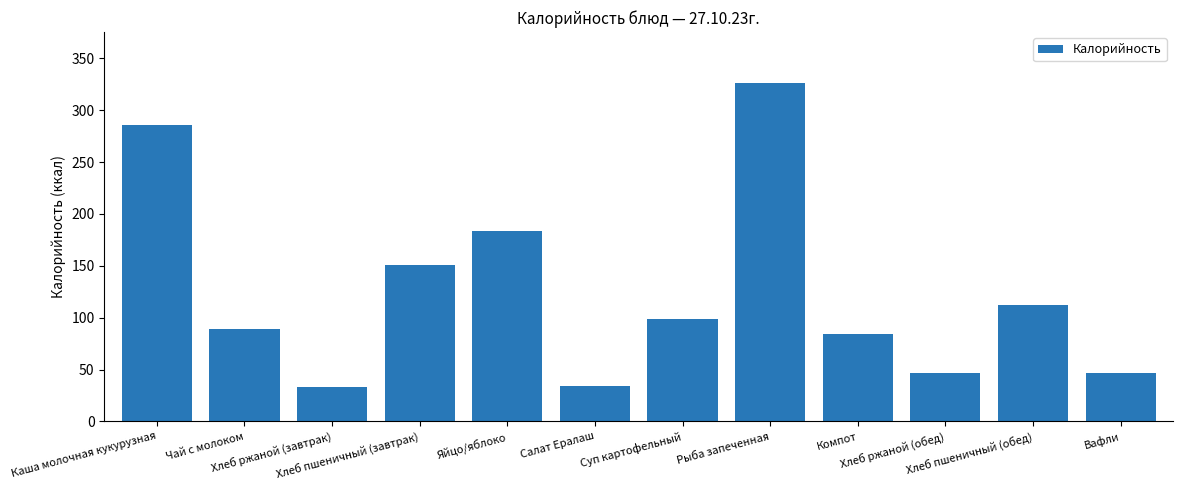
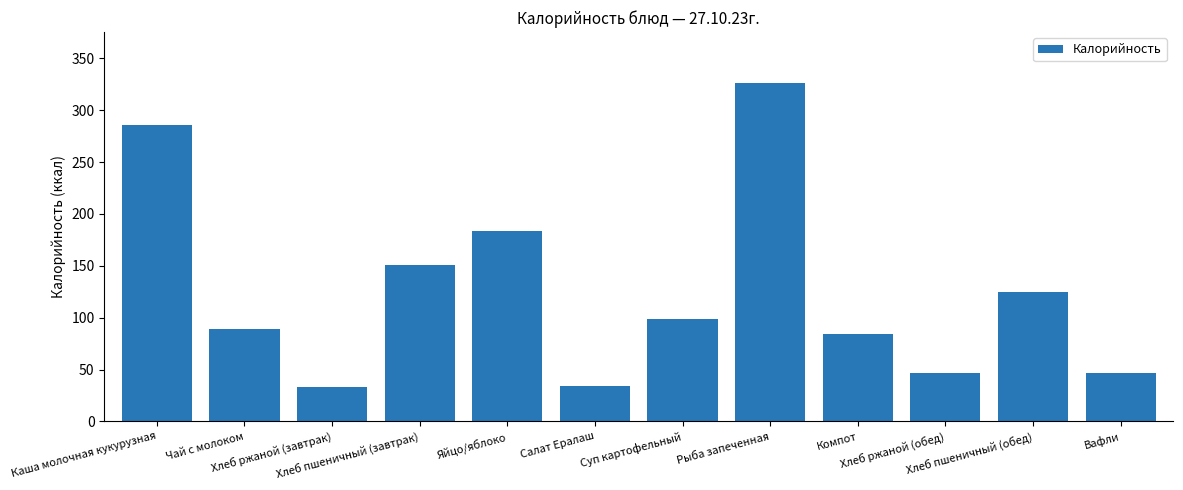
Хлеб пшеничный (обед): 112 -> 124
